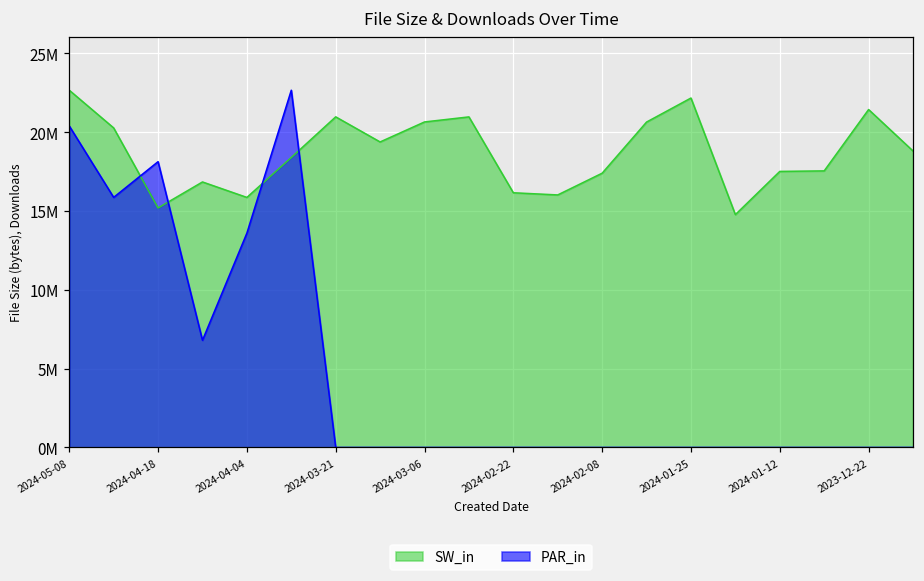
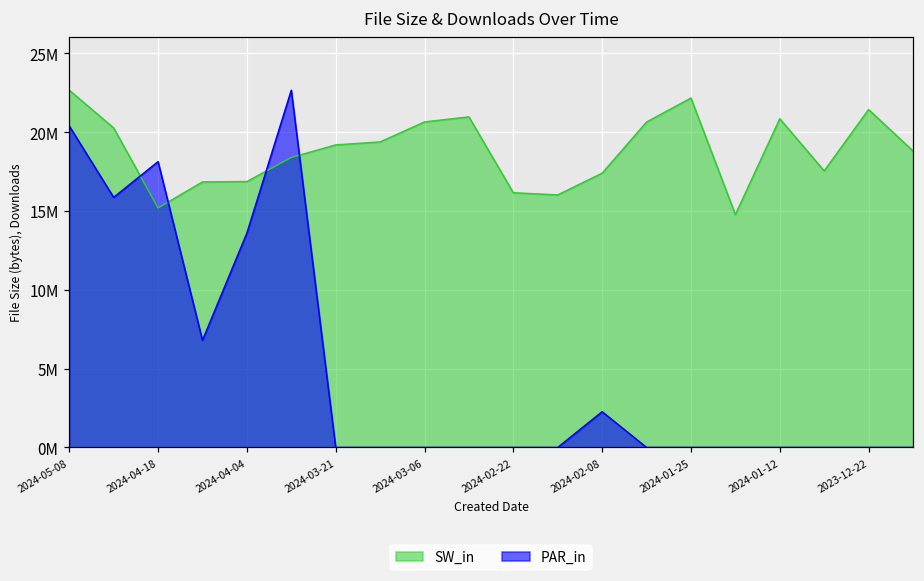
SW_in, 2024-04-04: 15900000 -> 16900000
SW_in, 2024-03-21: 21000000 -> 19200000
PAR_in, 2024-02-08: 0 -> 2300000
SW_in, 2024-01-12: 17500000 -> 20900000
